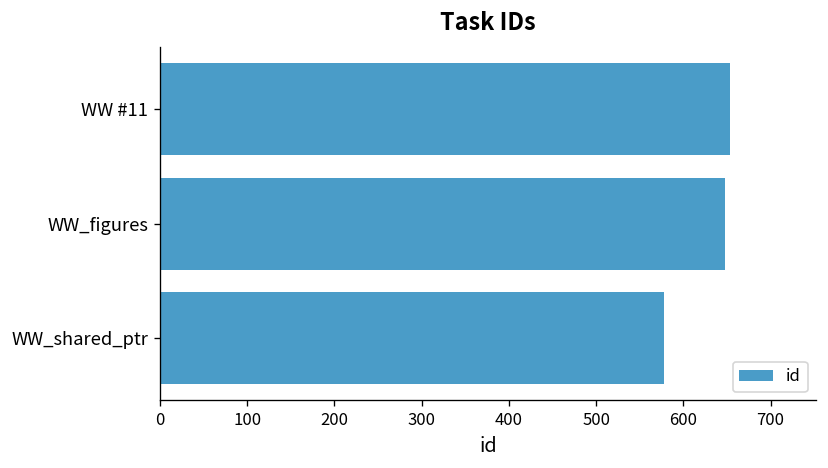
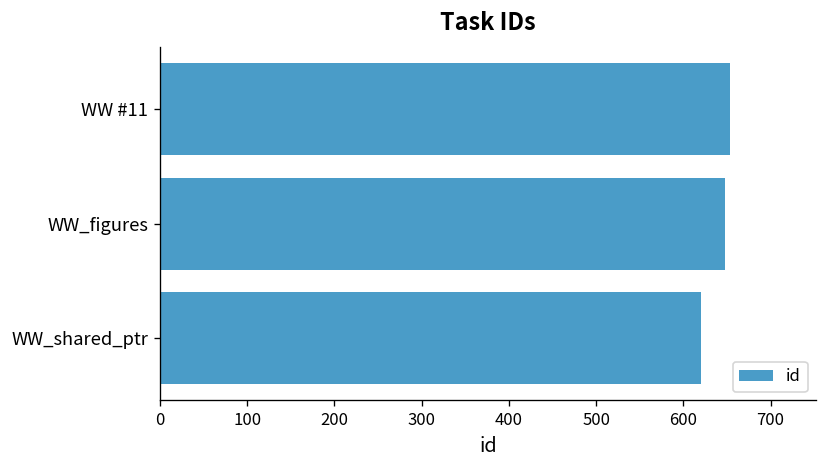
WW_shared_ptr: 580 -> 620
